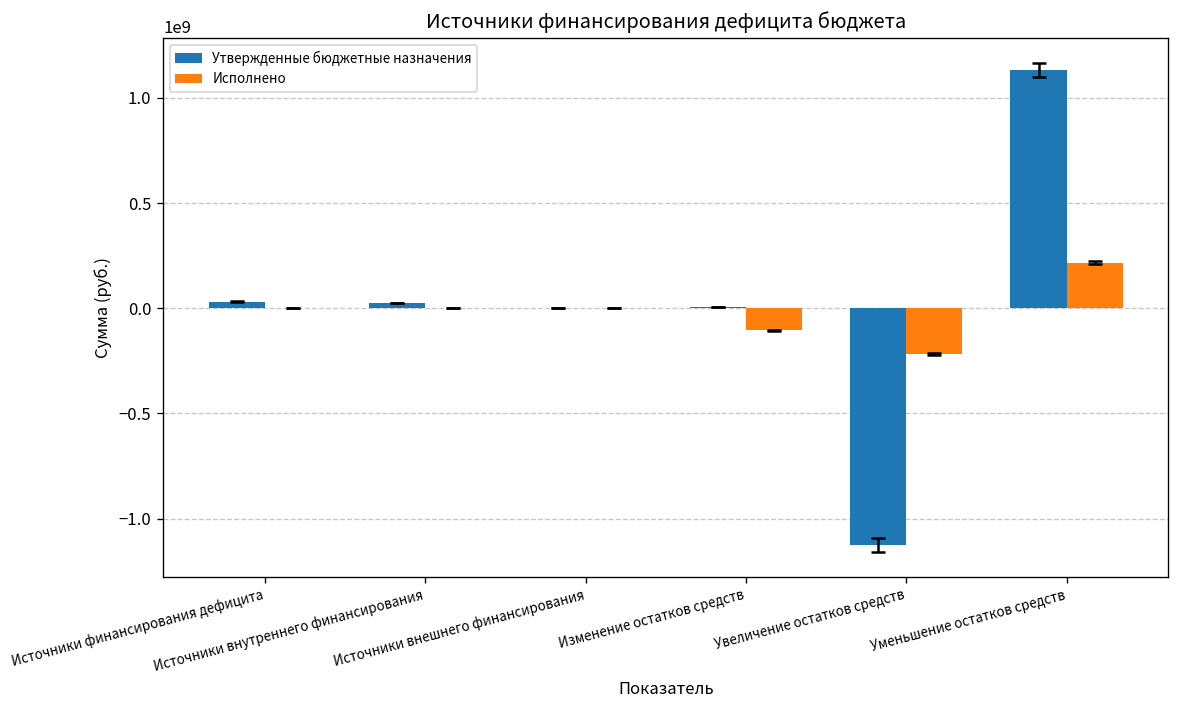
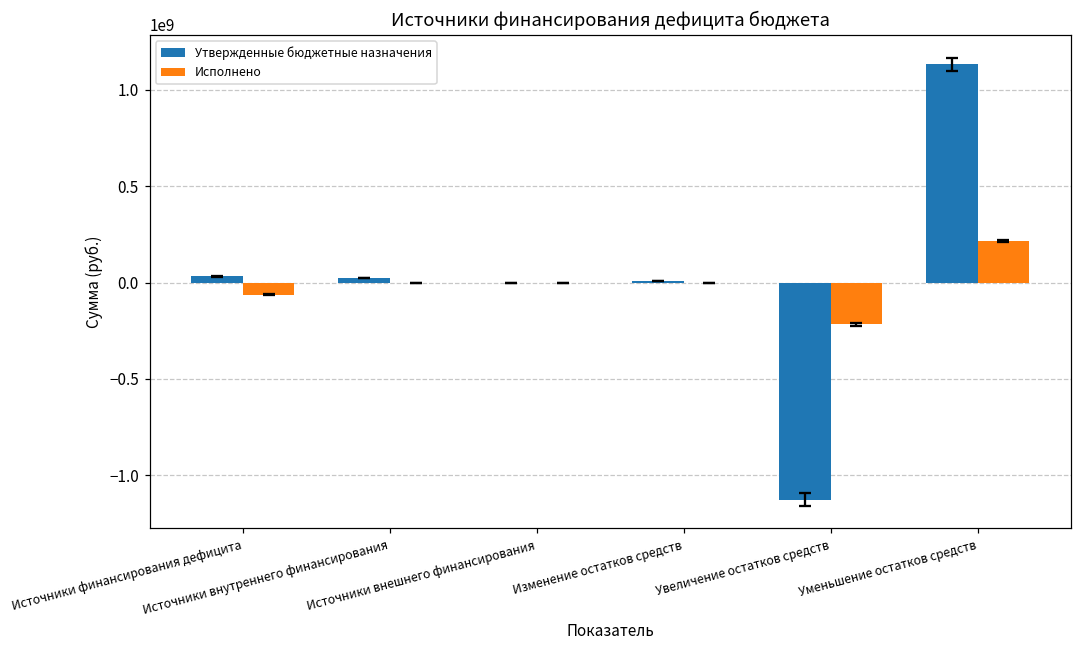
Исполнено, Источники финансирования дефицита: 0 -> -60000000
Исполнено, Изменение остатков средств: -110000000 -> 0
